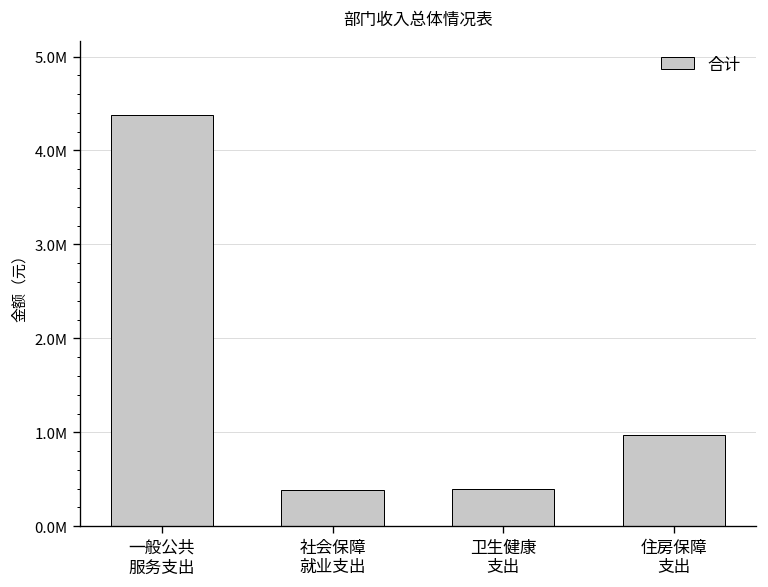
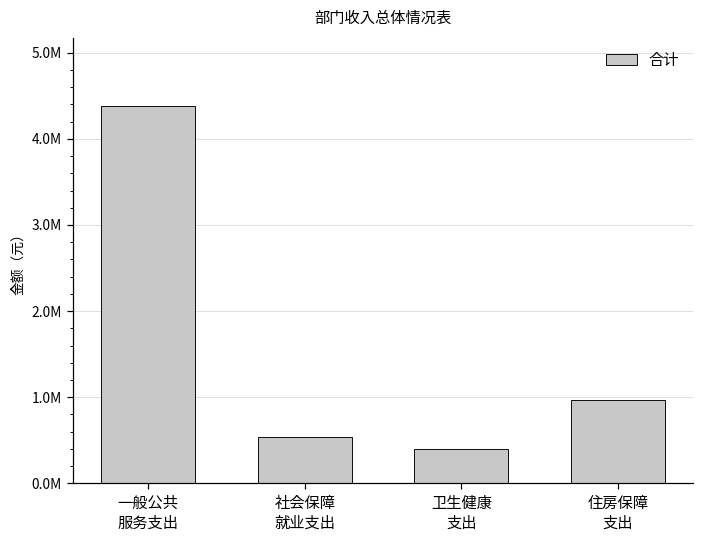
社会保障 就业支出: 400000 -> 500000
